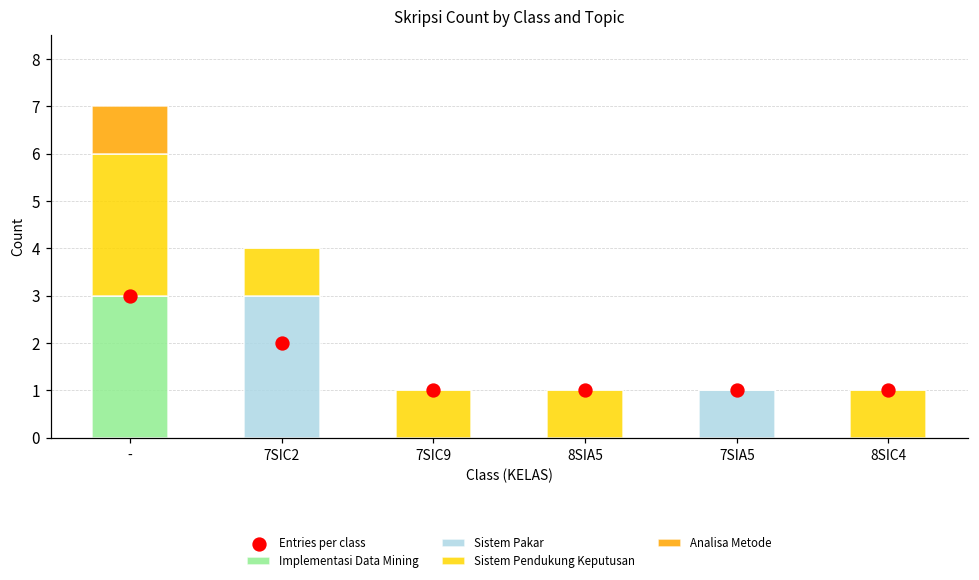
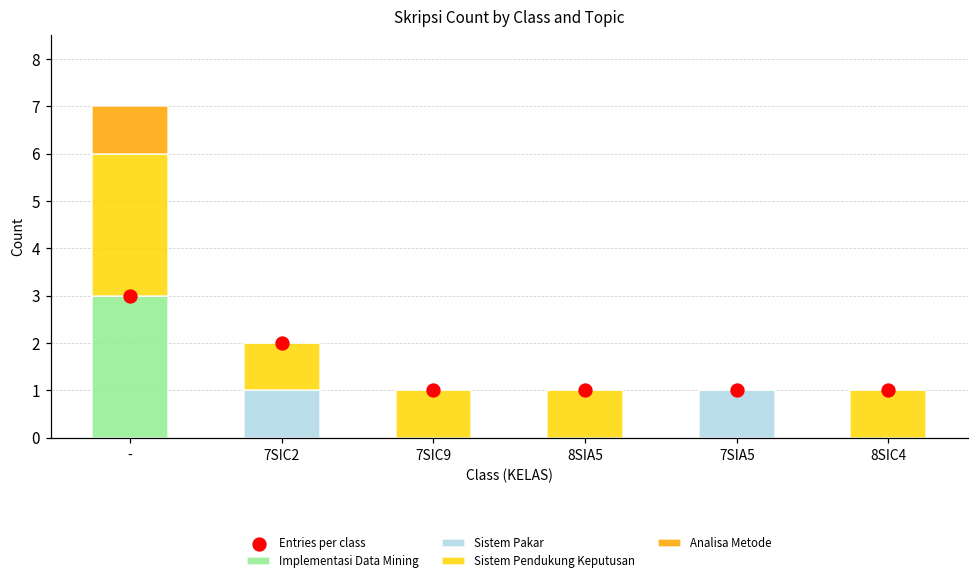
Sistem Pakar, 7SIC2: 3 -> 1
